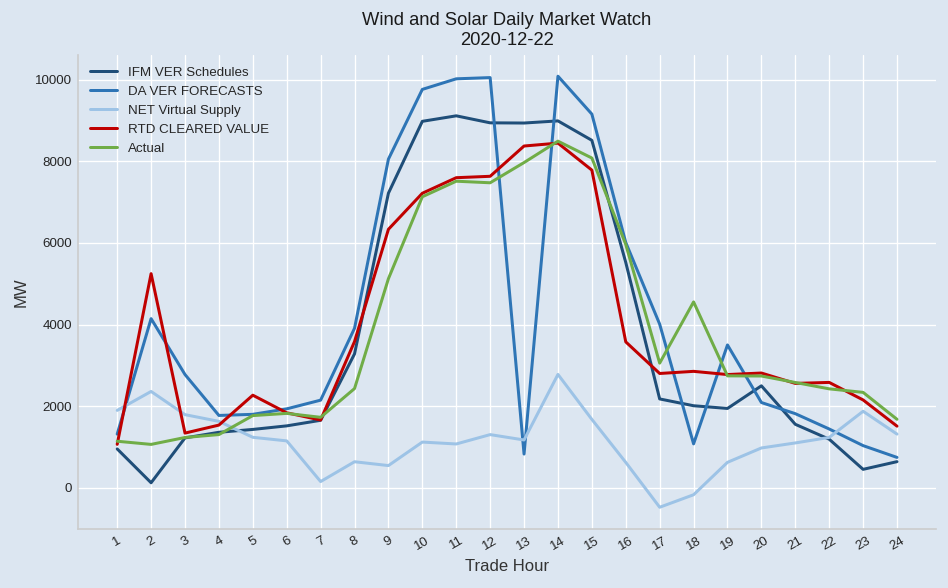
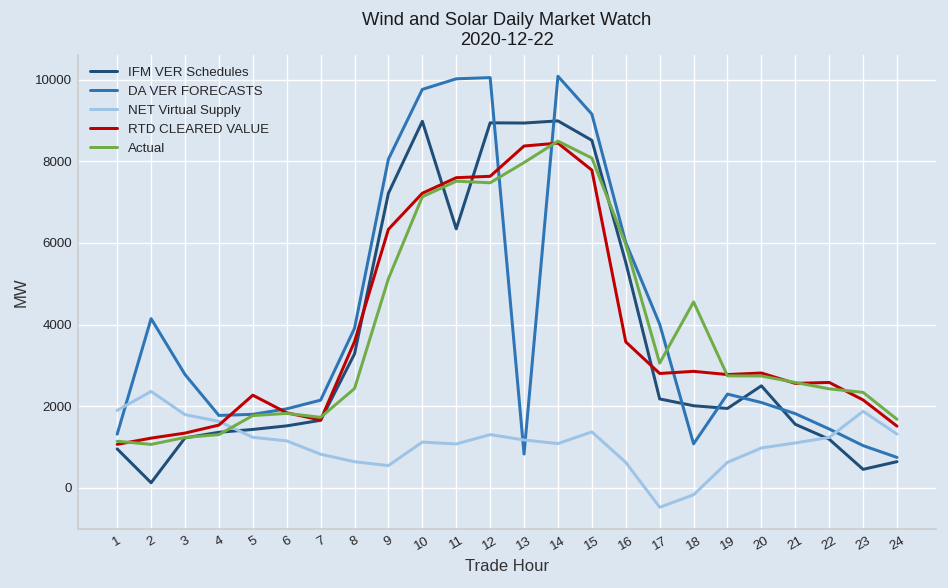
RTD CLEARED VALUE, 2: 5200 -> 1200
NET Virtual Supply, 7: 200 -> 800
IFM VER Schedules, 11: 9100 -> 6300
NET Virtual Supply, 14: 2800 -> 1100
NET Virtual Supply, 15: 1700 -> 1400
DA VER FORECASTS, 19: 3500 -> 2300
